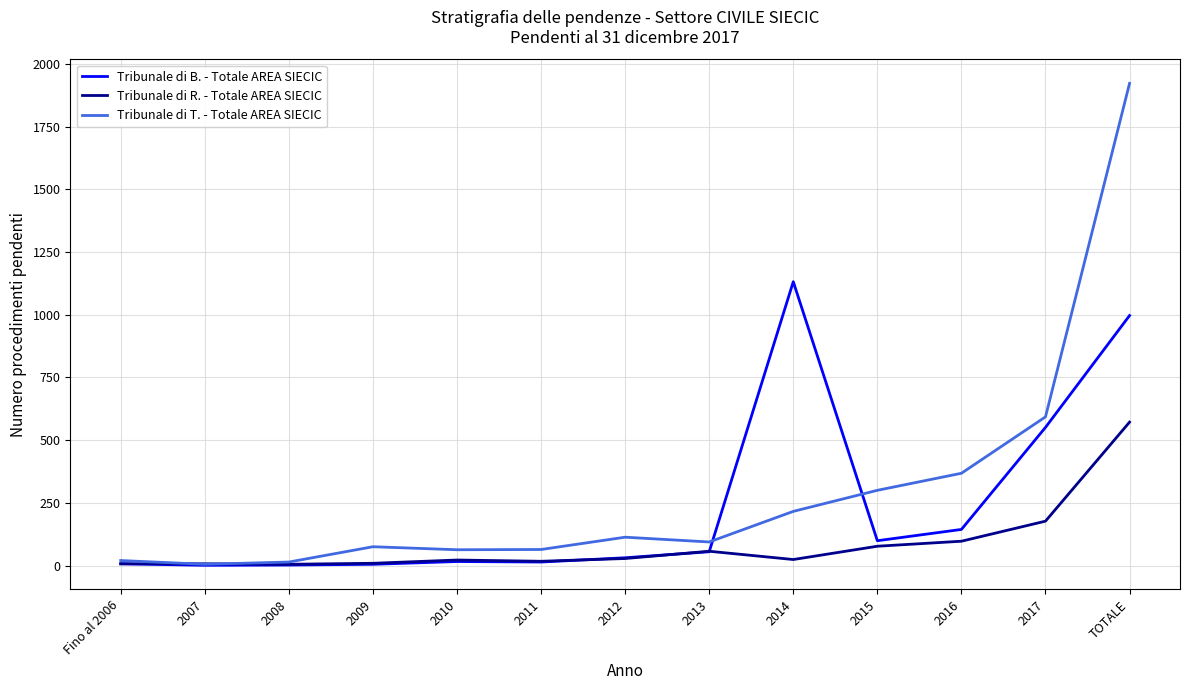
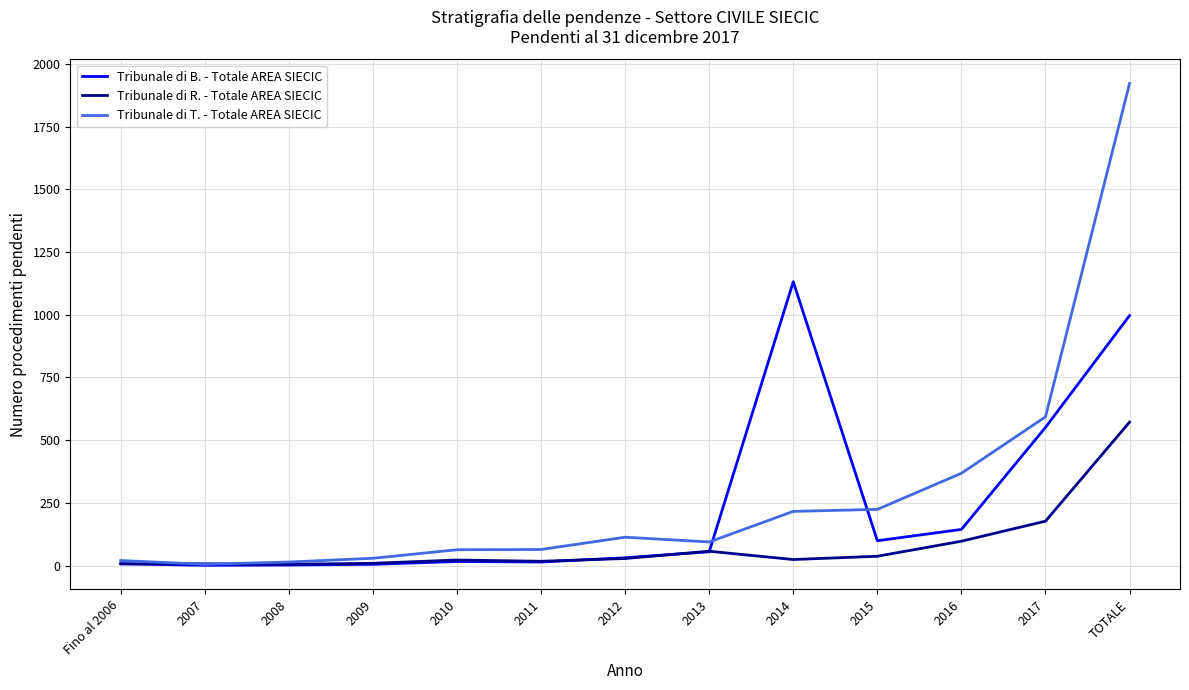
Tribunale di T. - Totale AREA SIECIC, 2009: 80 -> 30
Tribunale di R. - Totale AREA SIECIC, 2015: 80 -> 40
Tribunale di T. - Totale AREA SIECIC, 2015: 300 -> 220
